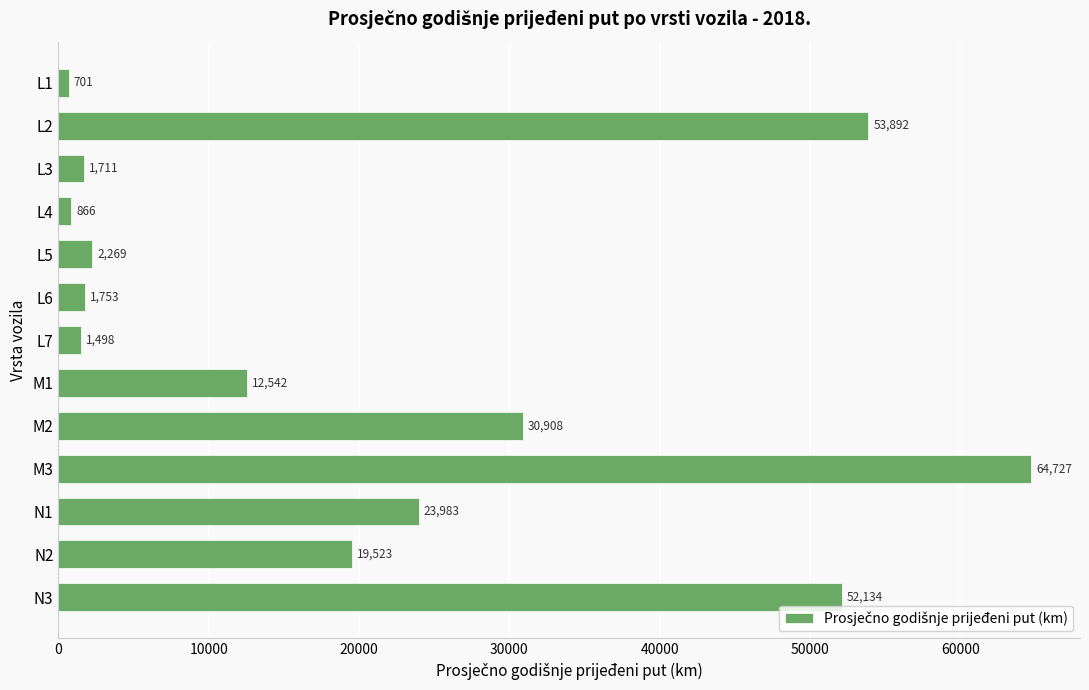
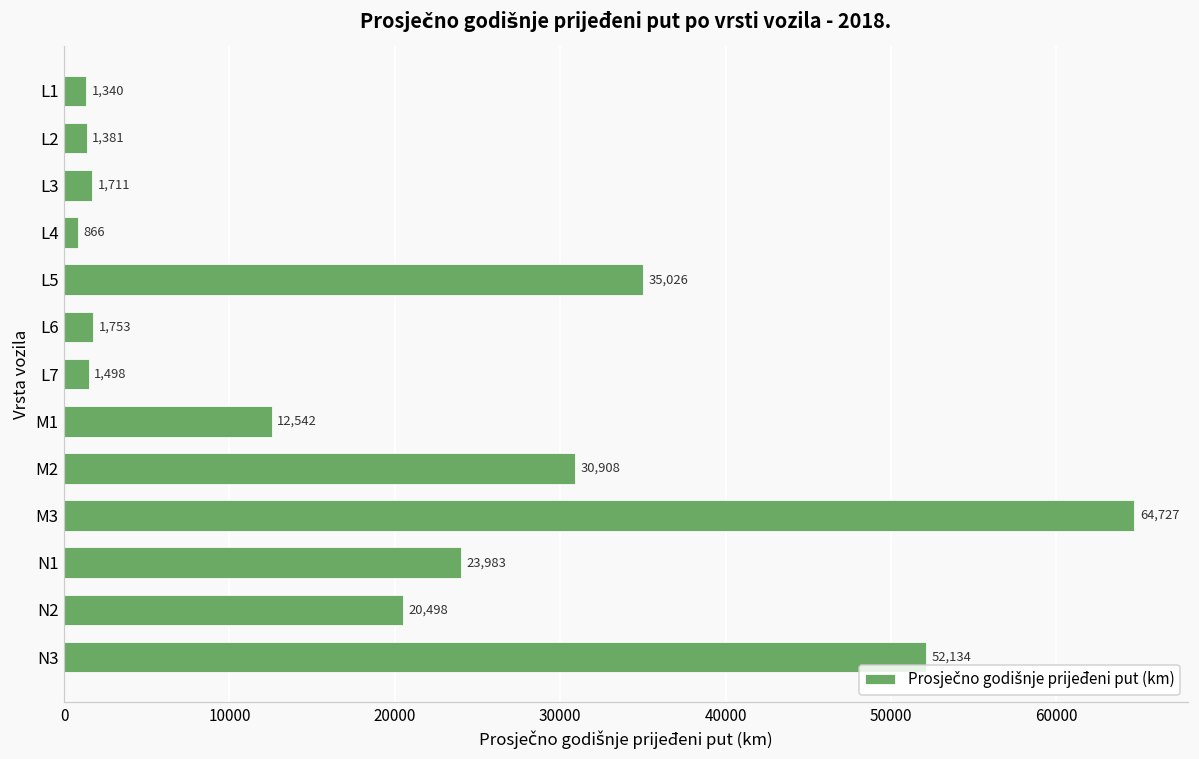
L1: 701 -> 1,340
L2: 53,892 -> 1,381
L5: 2,269 -> 35,026
N2: 19,523 -> 20,498
